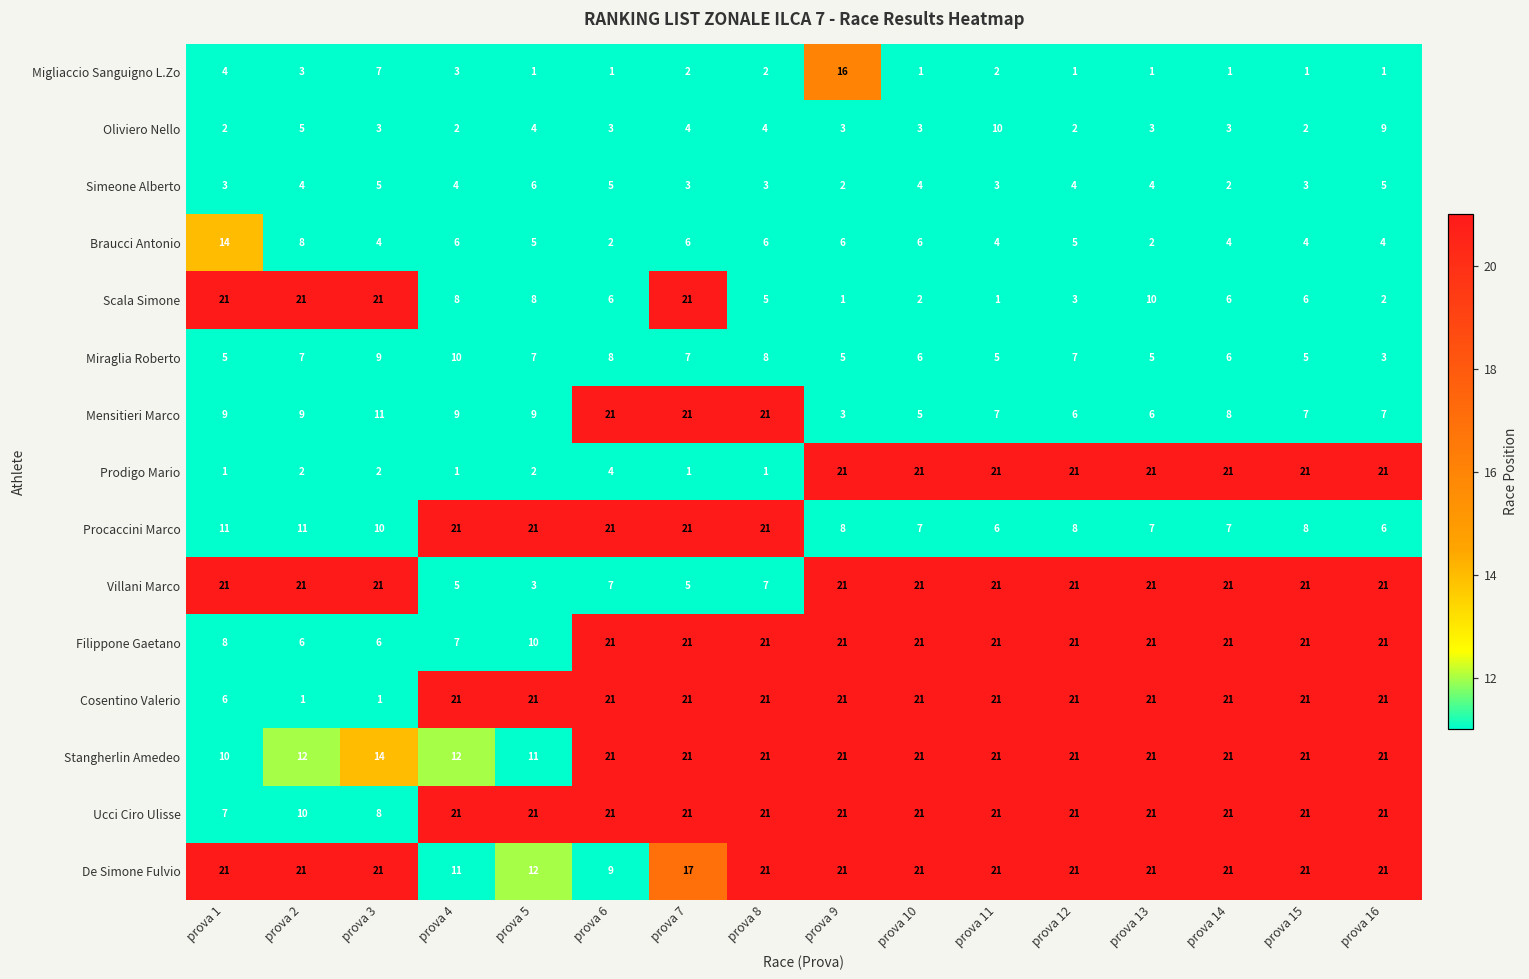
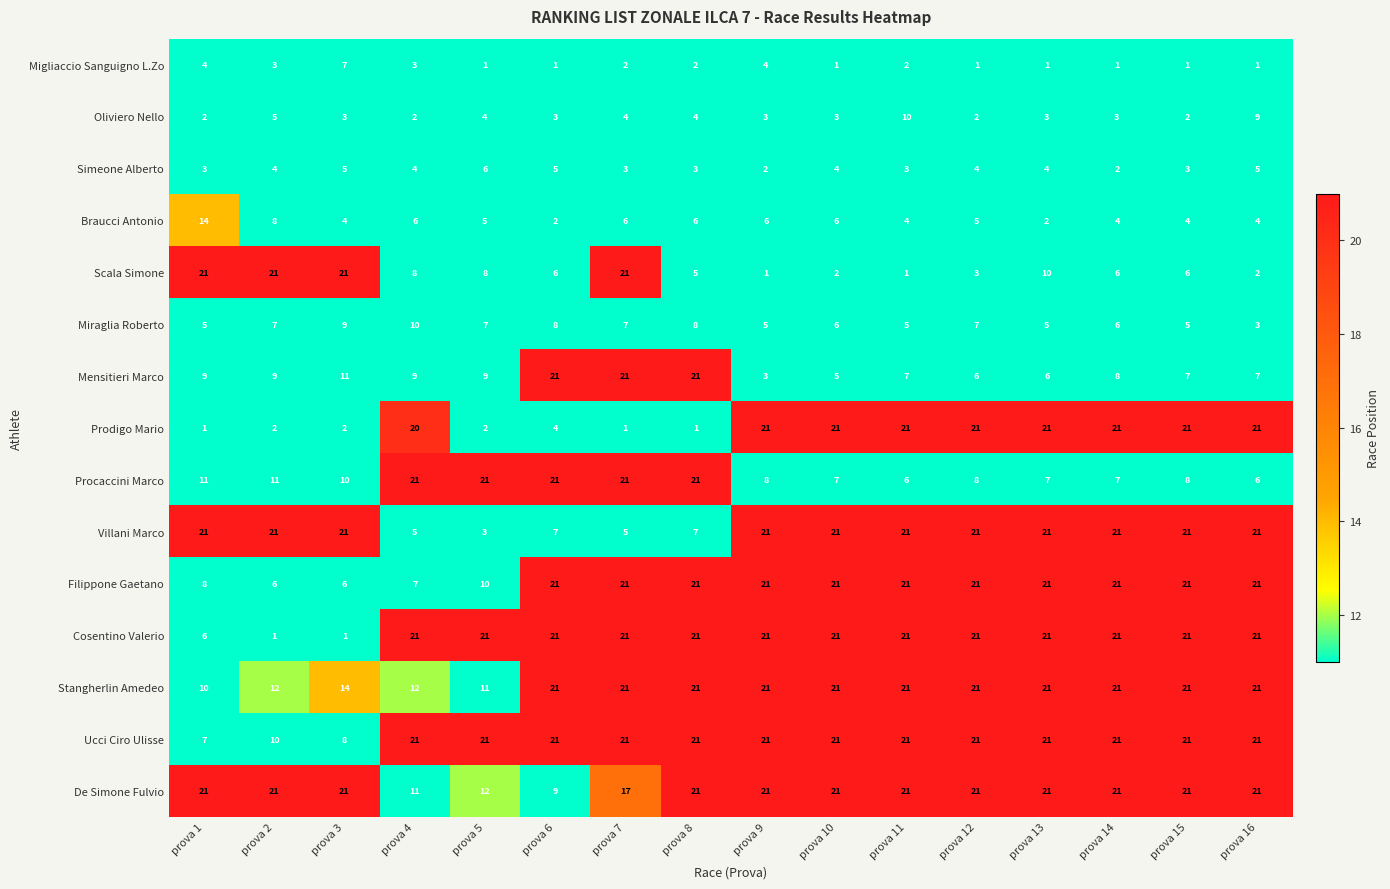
Migliaccio Sanguigno L.Zo, prova 9: 16 -> 4
Prodigo Mario, prova 4: 1 -> 20
